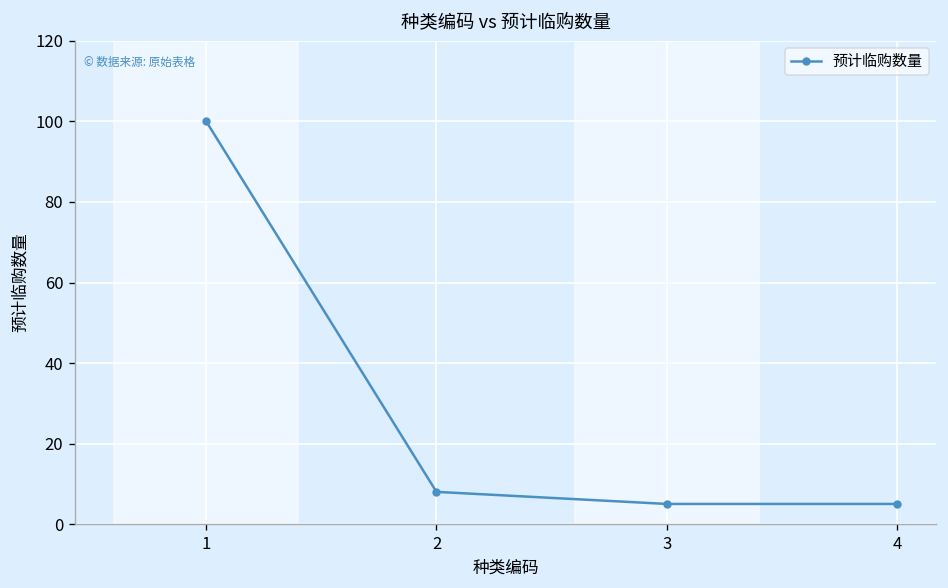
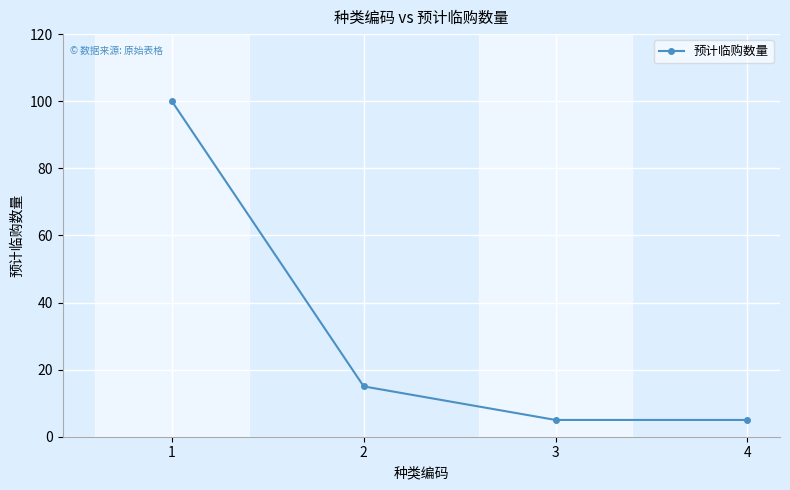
2: 8 -> 15
